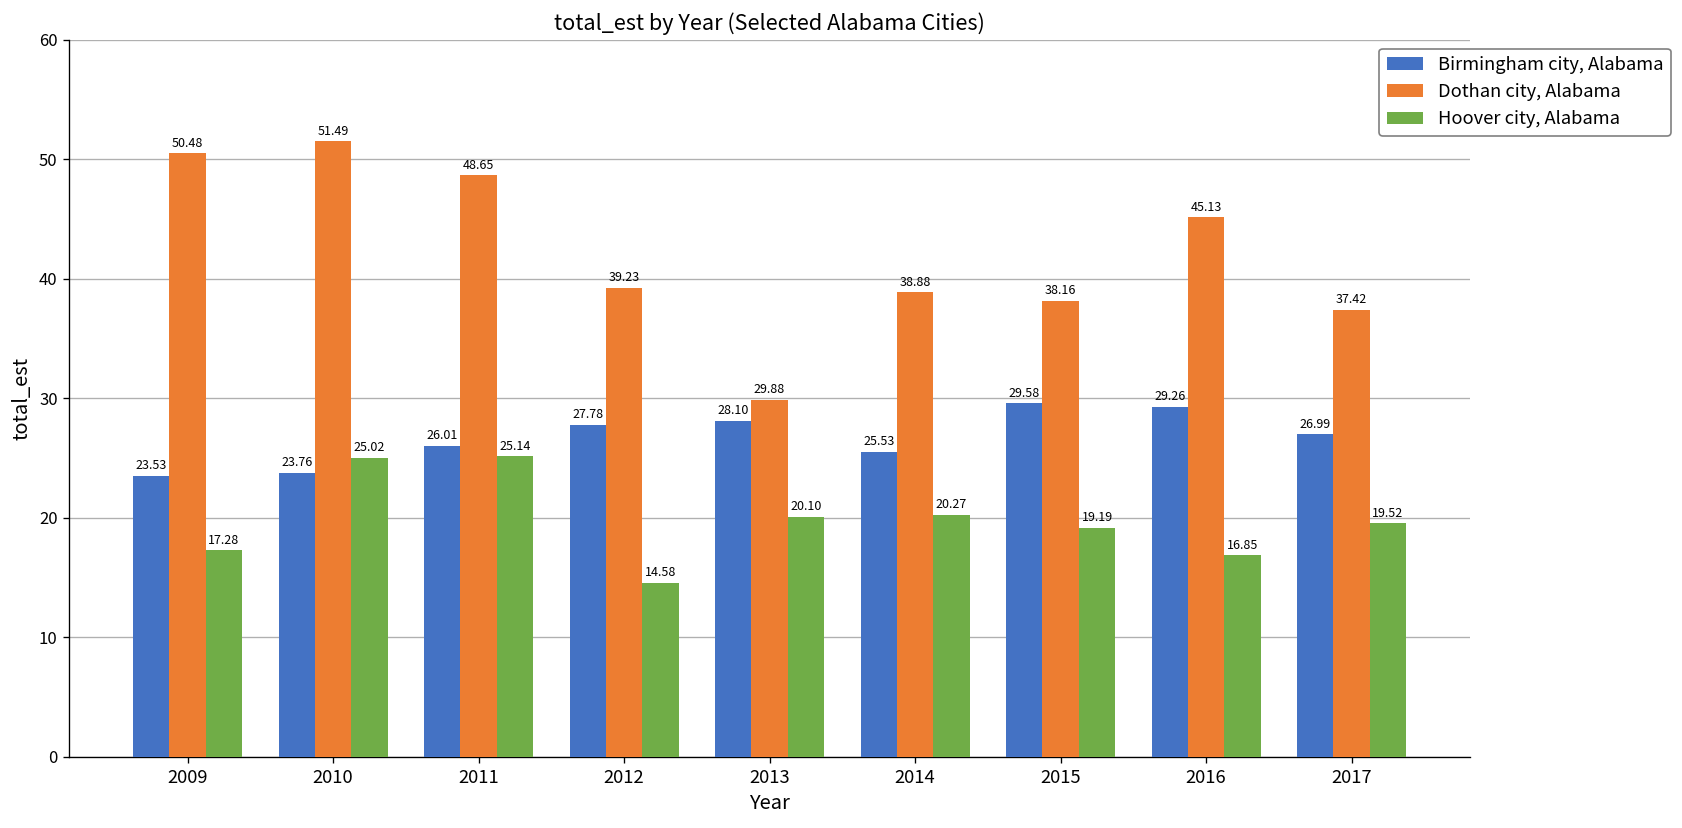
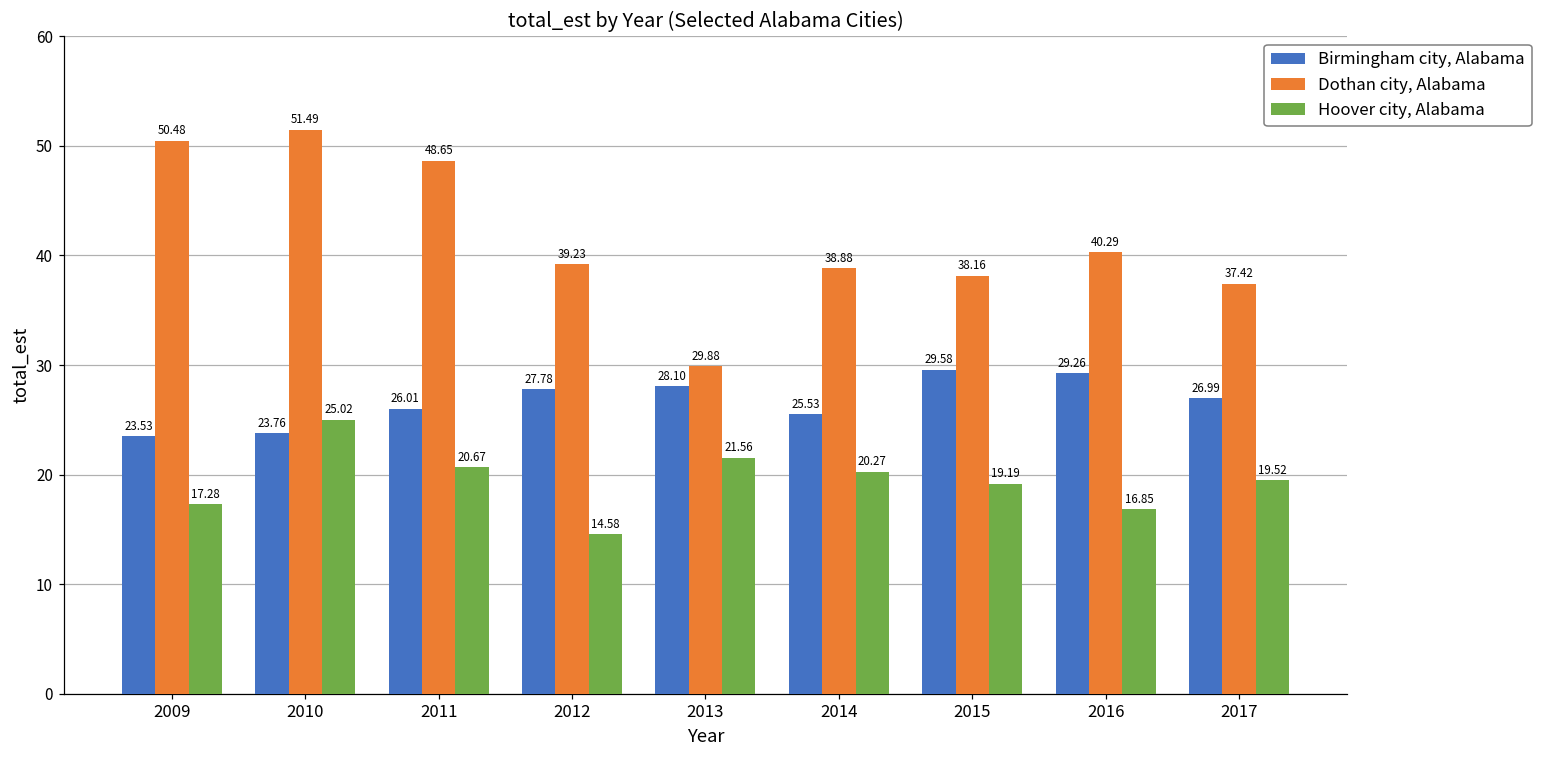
Hoover city, Alabama, 2011: 25.14 -> 20.67
Hoover city, Alabama, 2013: 20.10 -> 21.56
Dothan city, Alabama, 2016: 45.13 -> 40.29
